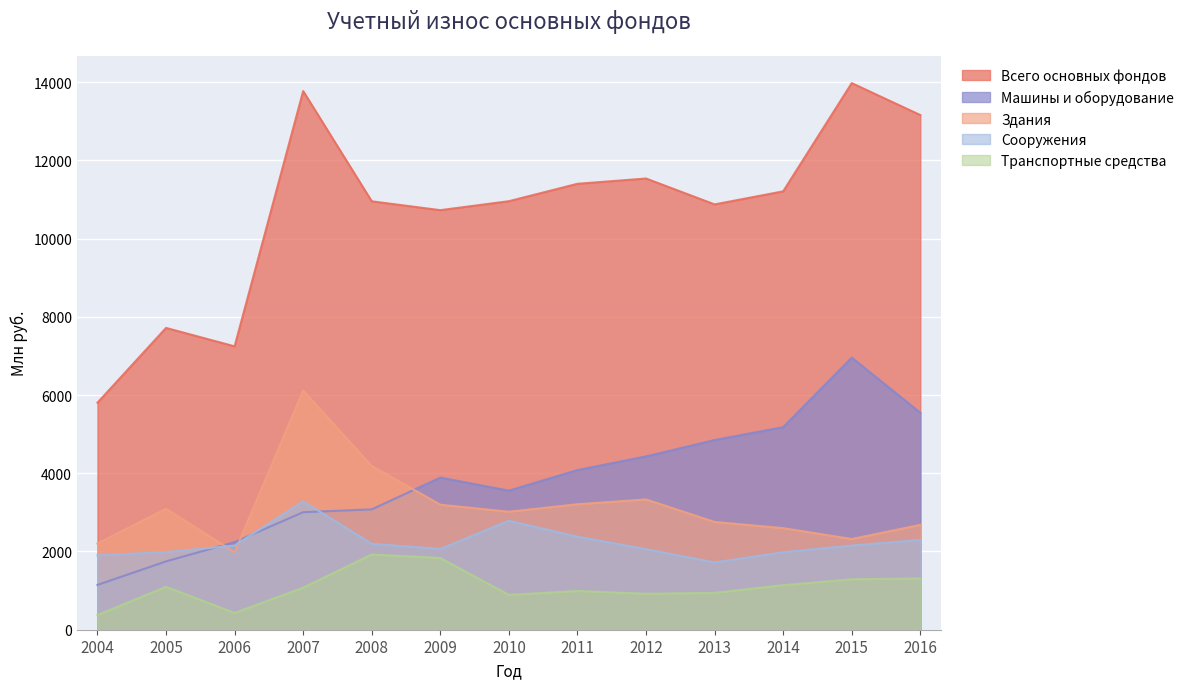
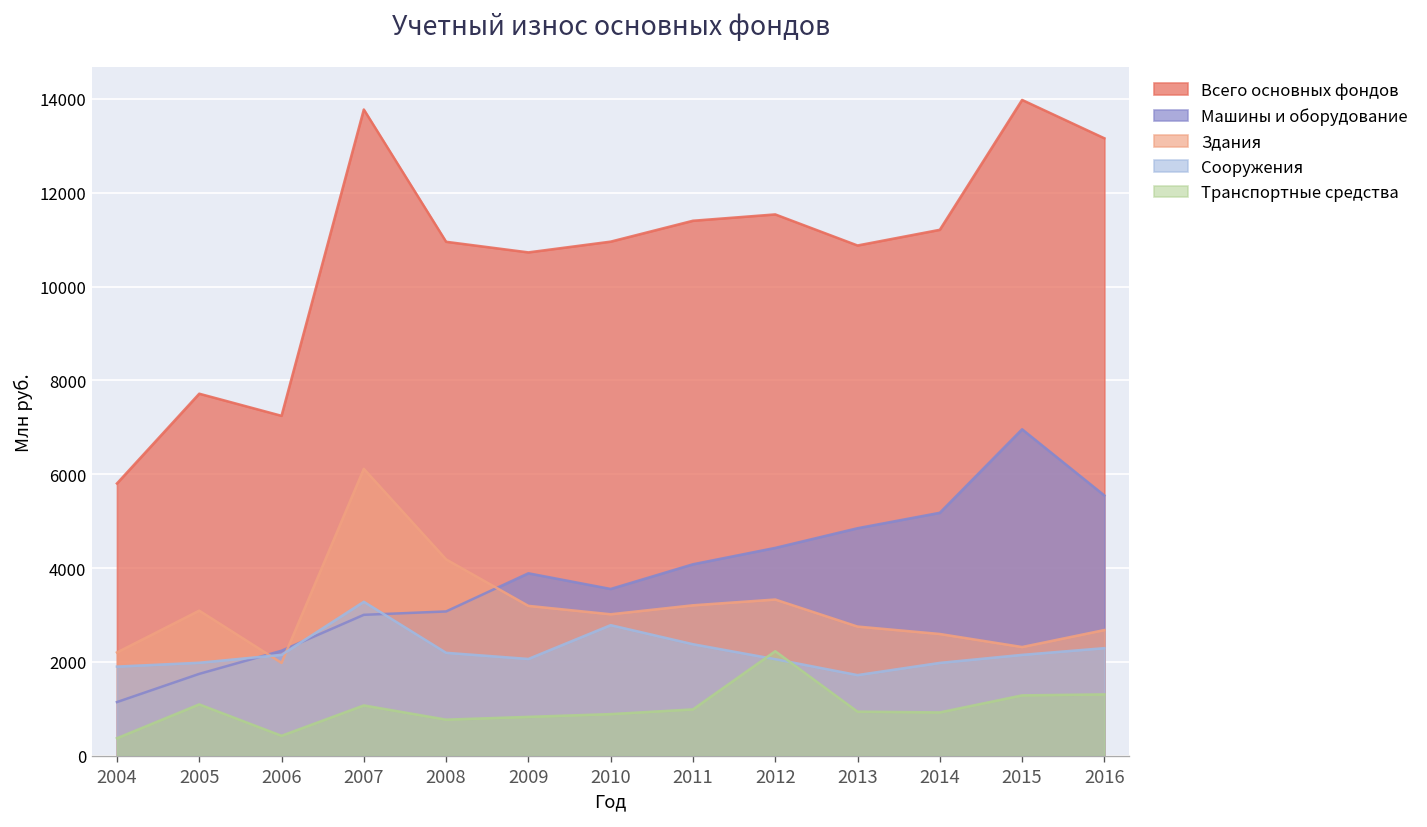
Транспортные средства, 2008: 1900 -> 800
Транспортные средства, 2009: 1800 -> 800
Транспортные средства, 2012: 900 -> 2200
Транспортные средства, 2014: 1100 -> 900
